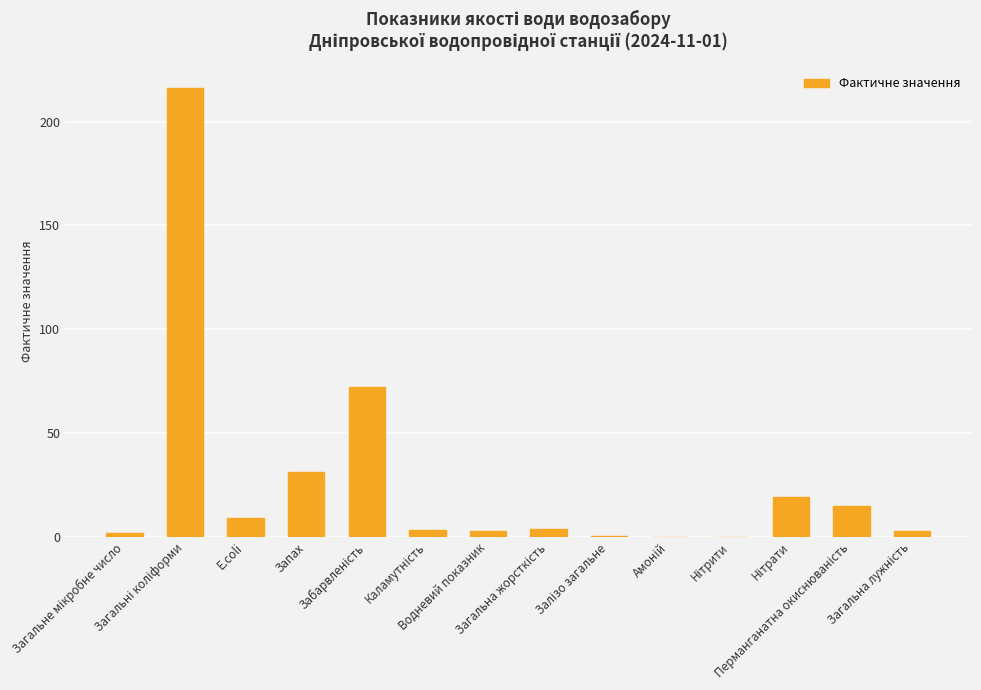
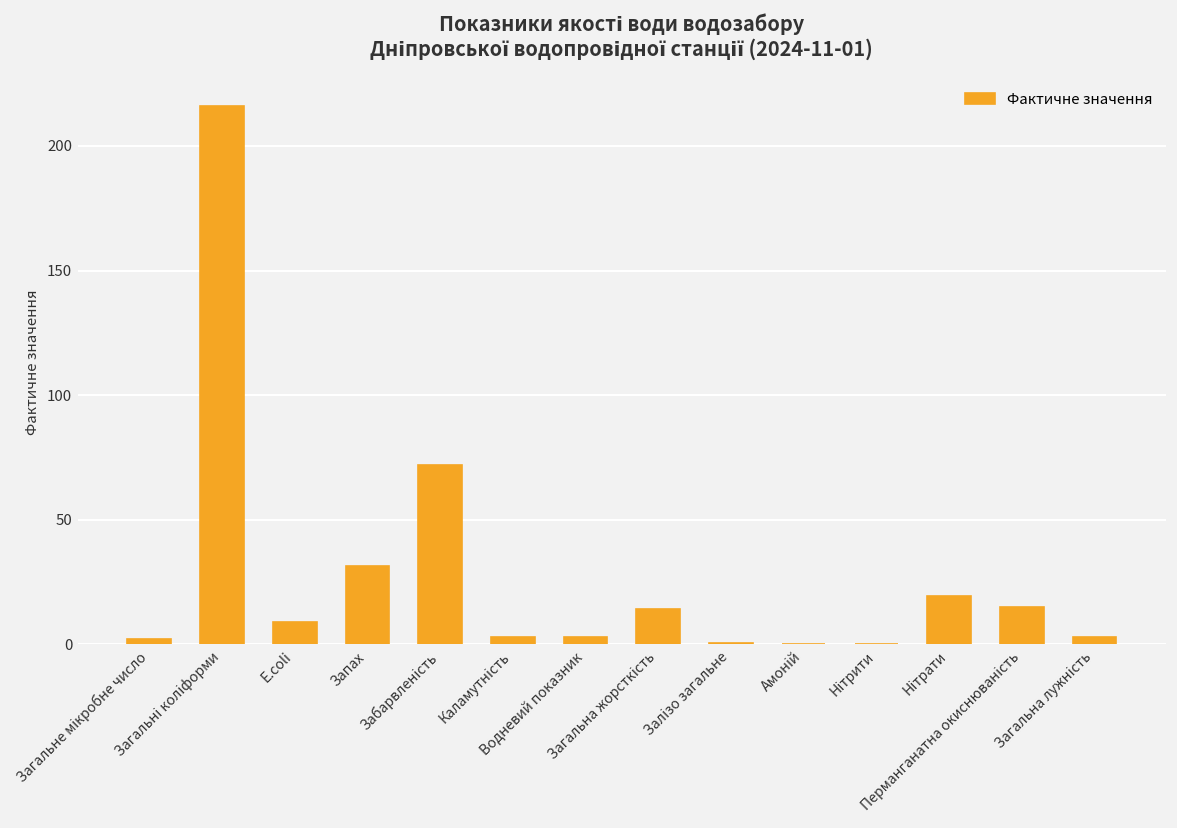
Загальна жорсткість: 4 -> 14
